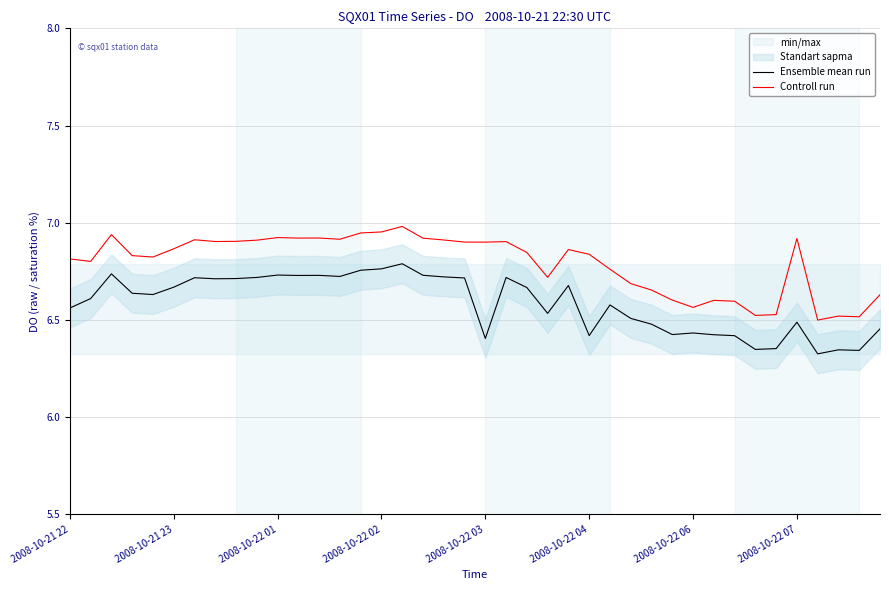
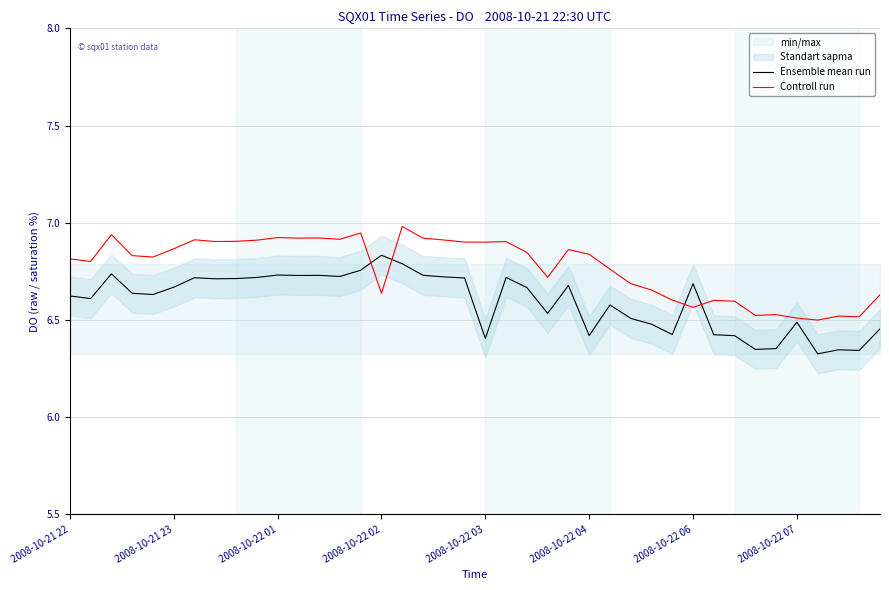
Ensemble mean run, 2008-10-21 22: 6.56 -> 6.62
Ensemble mean run, 2008-10-22 02: 6.76 -> 6.83
Controll run, 2008-10-22 02: 6.95 -> 6.64
Ensemble mean run, 2008-10-22 06: 6.43 -> 6.69
Controll run, 2008-10-22 07: 6.92 -> 6.51
